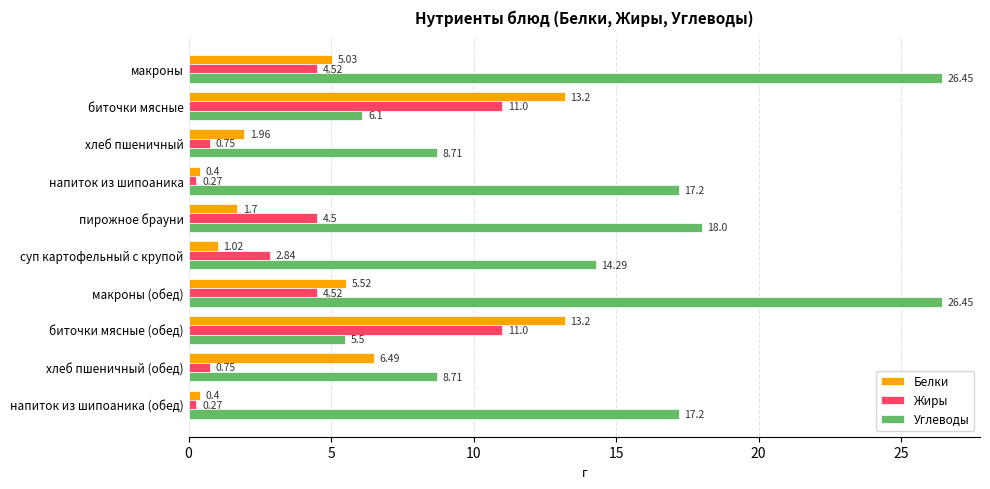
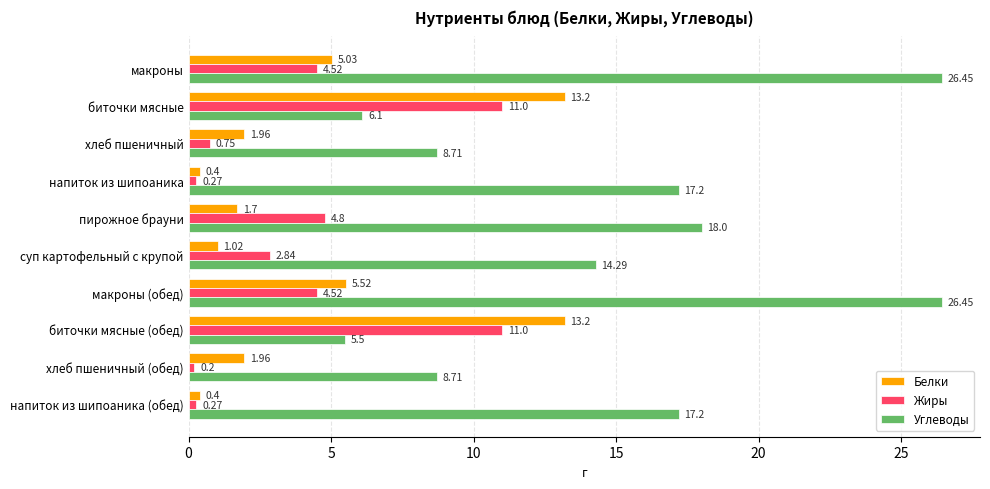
Жиры, пирожное брауни: 4.5 -> 4.8
Белки, хлеб пшеничный (обед): 6.49 -> 1.96
Жиры, хлеб пшеничный (обед): 0.75 -> 0.2
